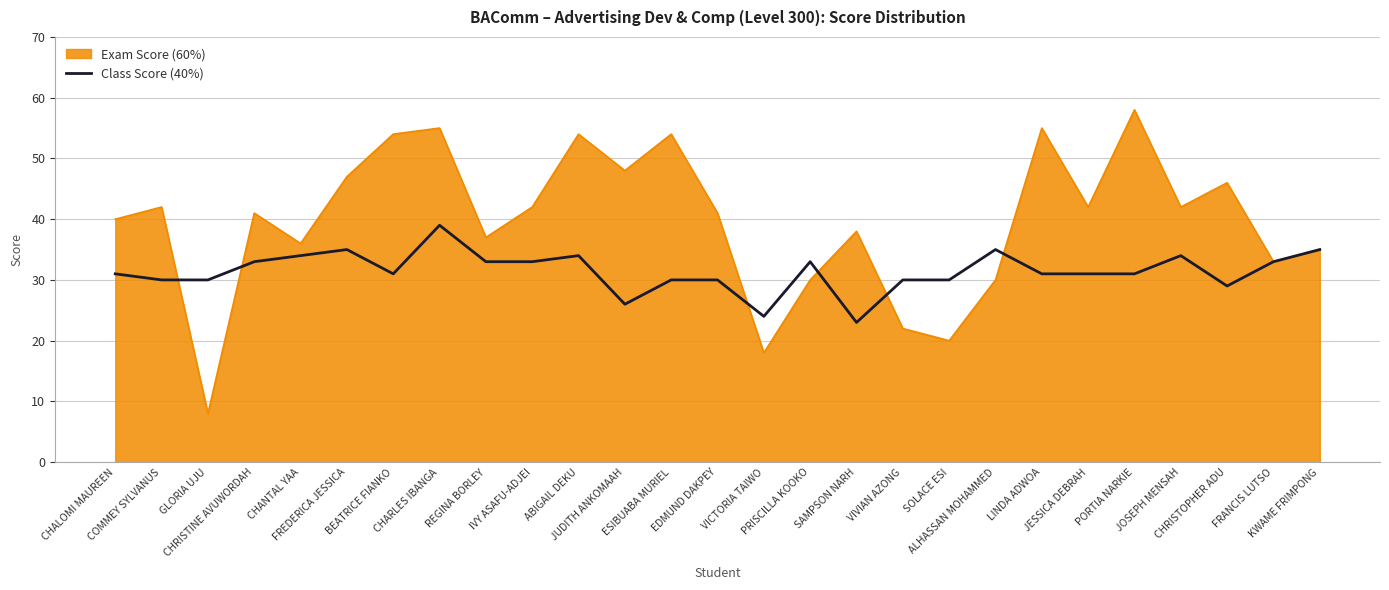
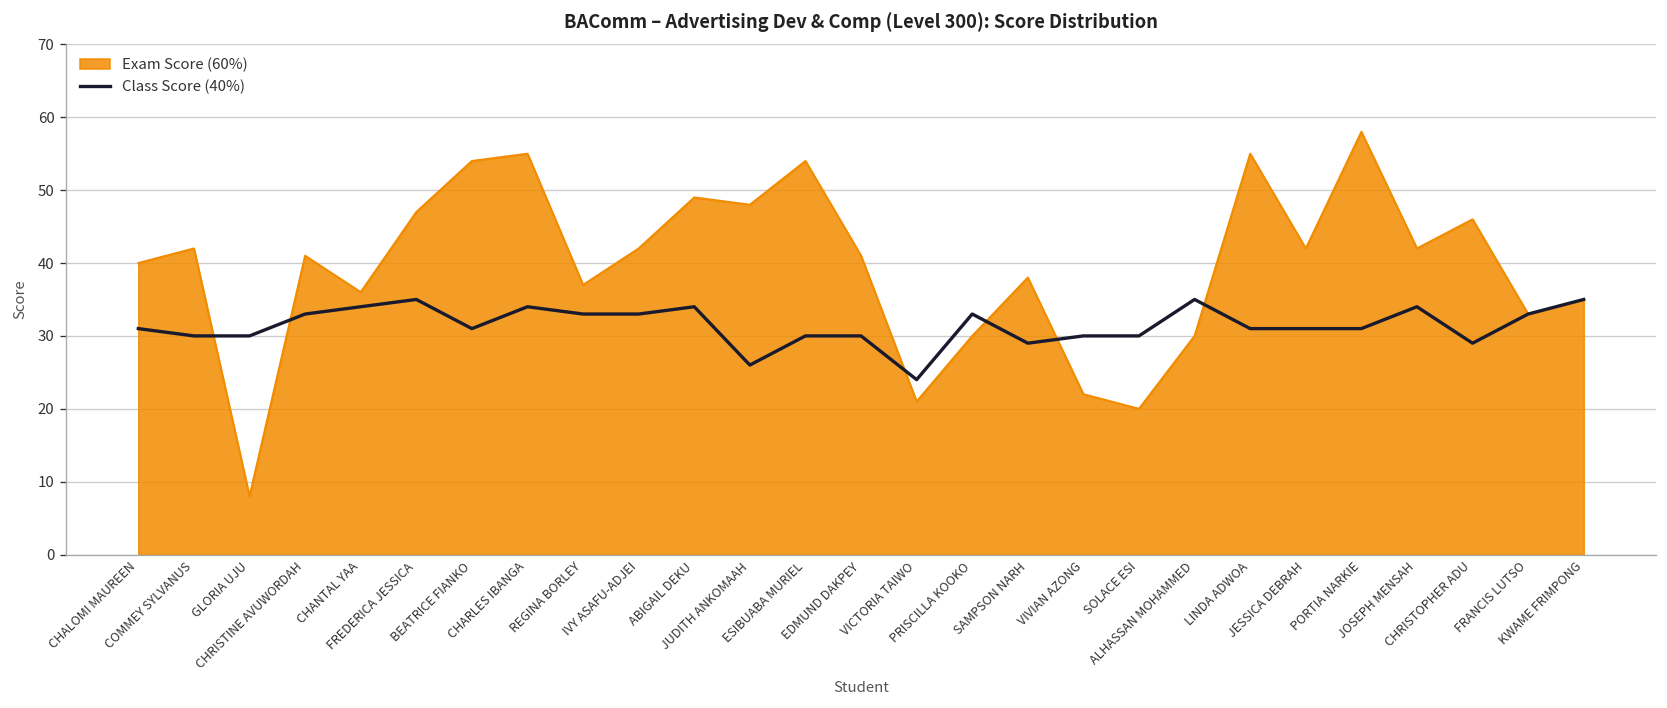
Class Score (40%), CHARLES IBANGA: 39 -> 34
Exam Score (60%), ABIGAIL DEKU: 54 -> 49
Exam Score (60%), VICTORIA TAIWO: 18 -> 21
Class Score (40%), SAMPSON NARH: 23 -> 29
